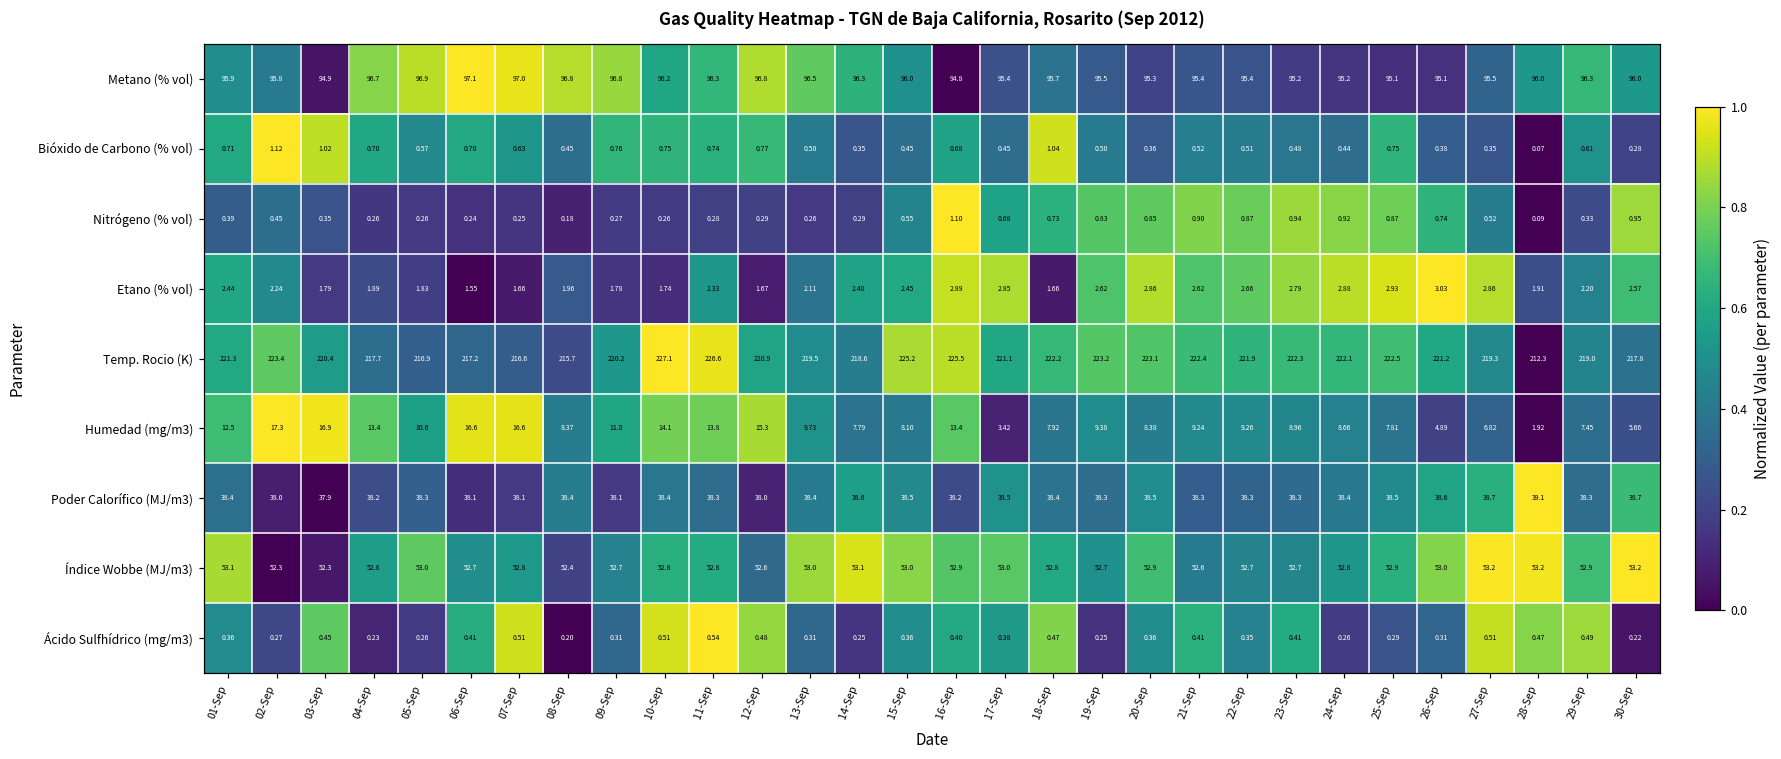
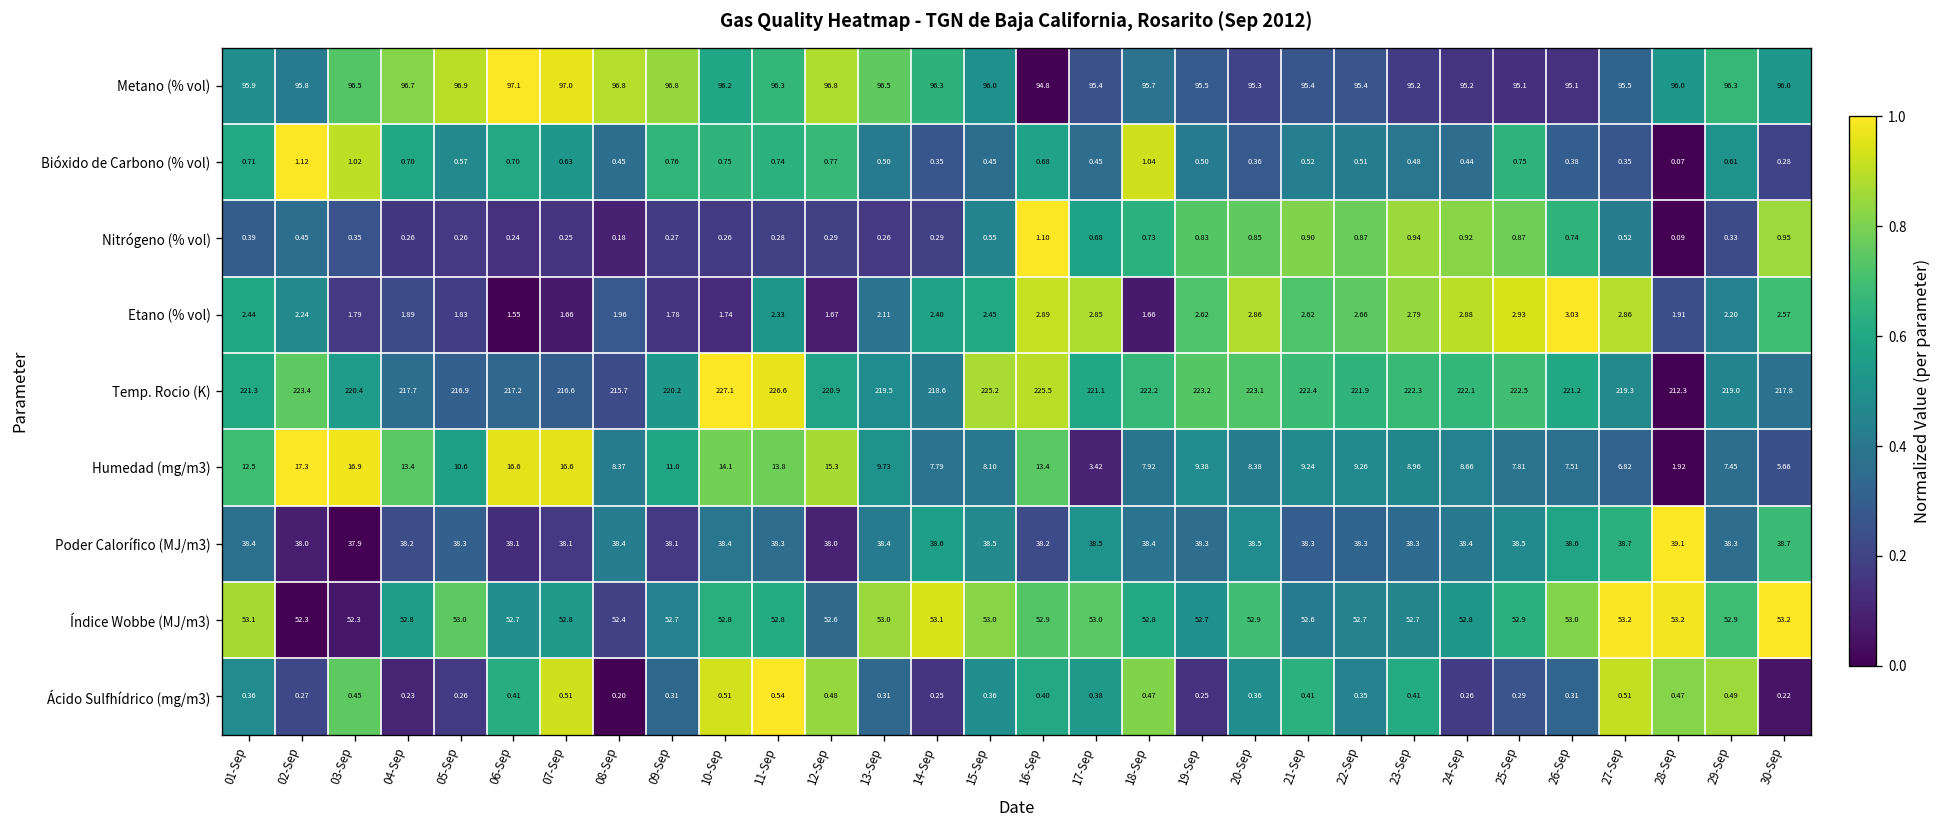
Metano (% vol), 03-Sep: 94.9 -> 96.5
Humedad (mg/m3), 26-Sep: 4.89 -> 7.51
